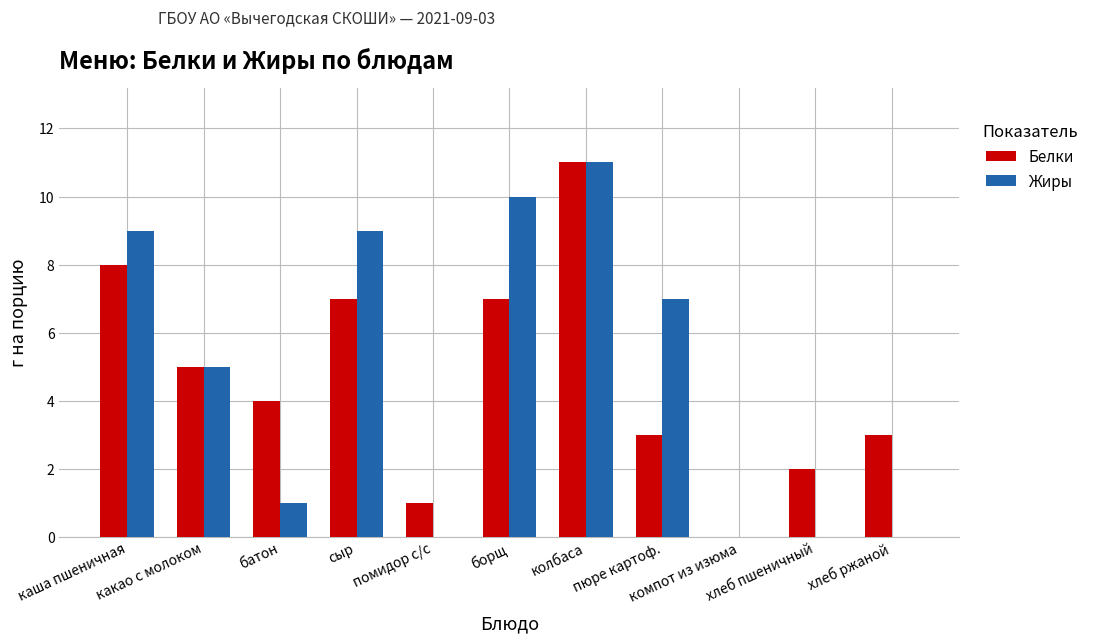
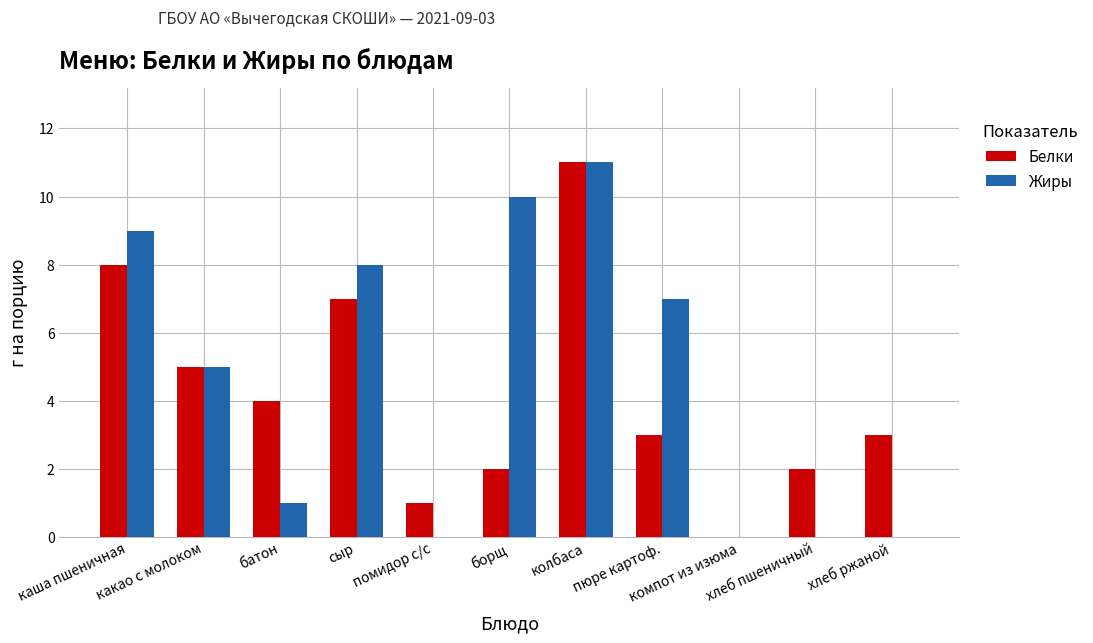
Жиры, сыр: 9 -> 8
Белки, борщ: 7 -> 2
